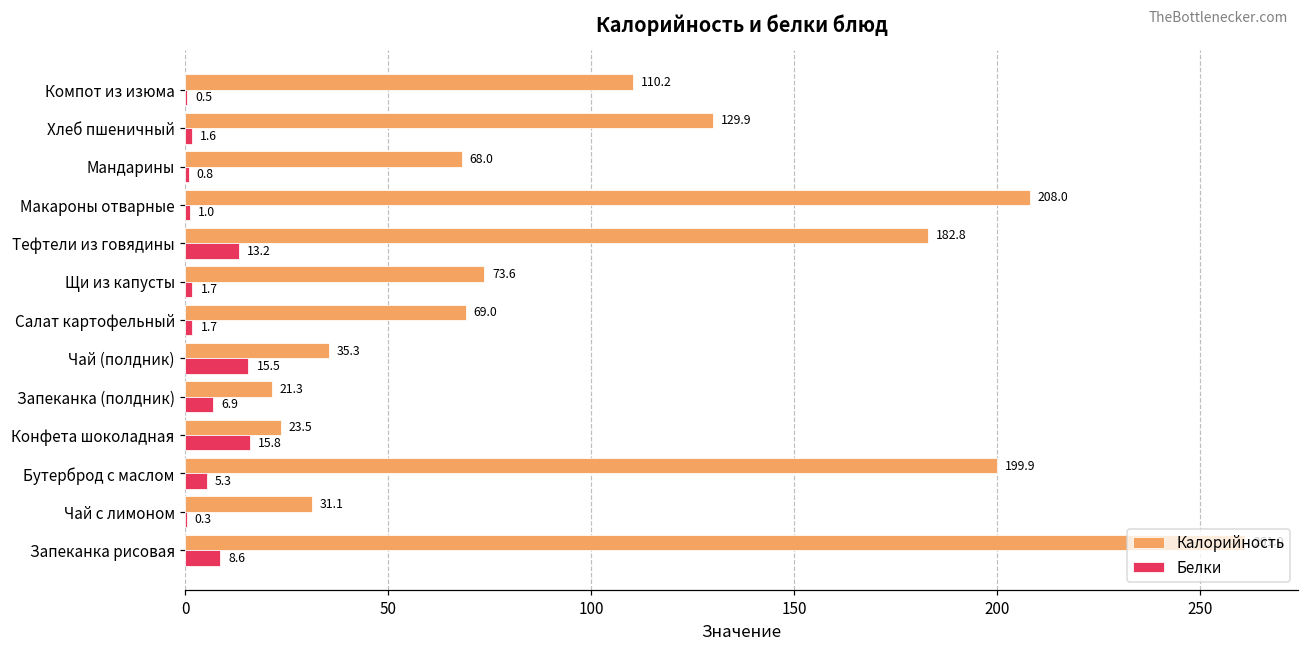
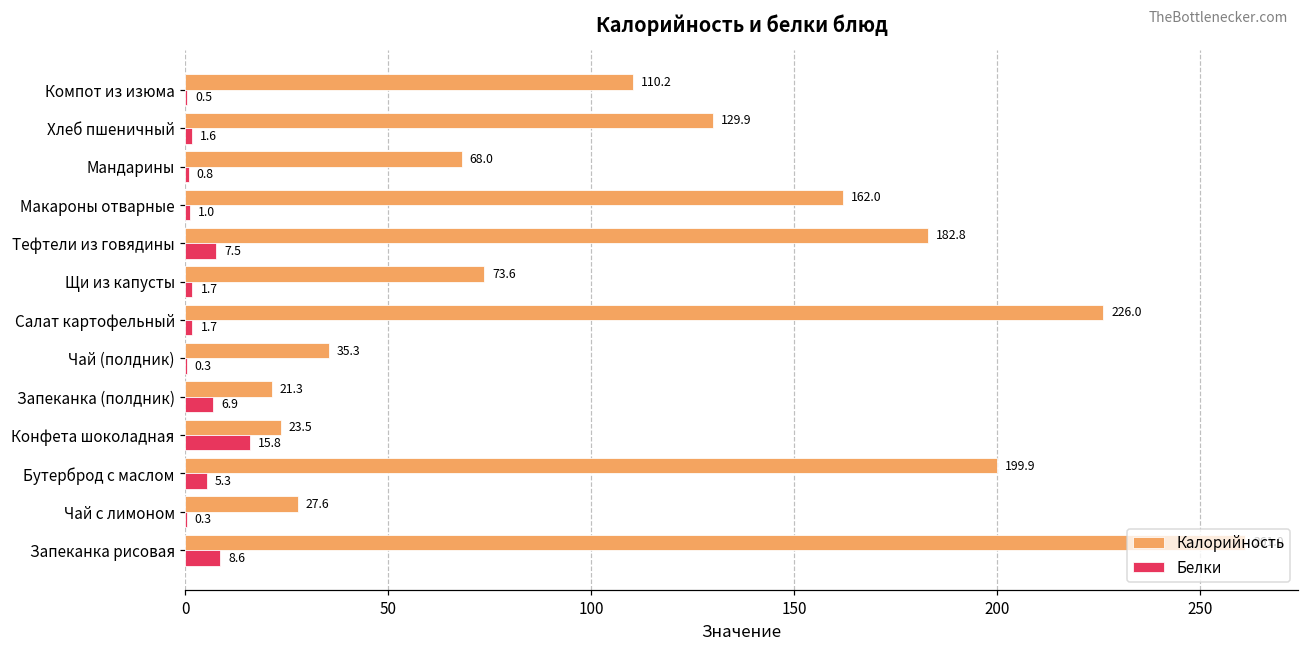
Калорийность, Макароны отварные: 208.0 -> 162.0
Белки, Тефтели из говядины: 13.2 -> 7.5
Калорийность, Салат картофельный: 69.0 -> 226.0
Белки, Чай (полдник): 15.5 -> 0.3
Калорийность, Чай с лимоном: 31.1 -> 27.6
